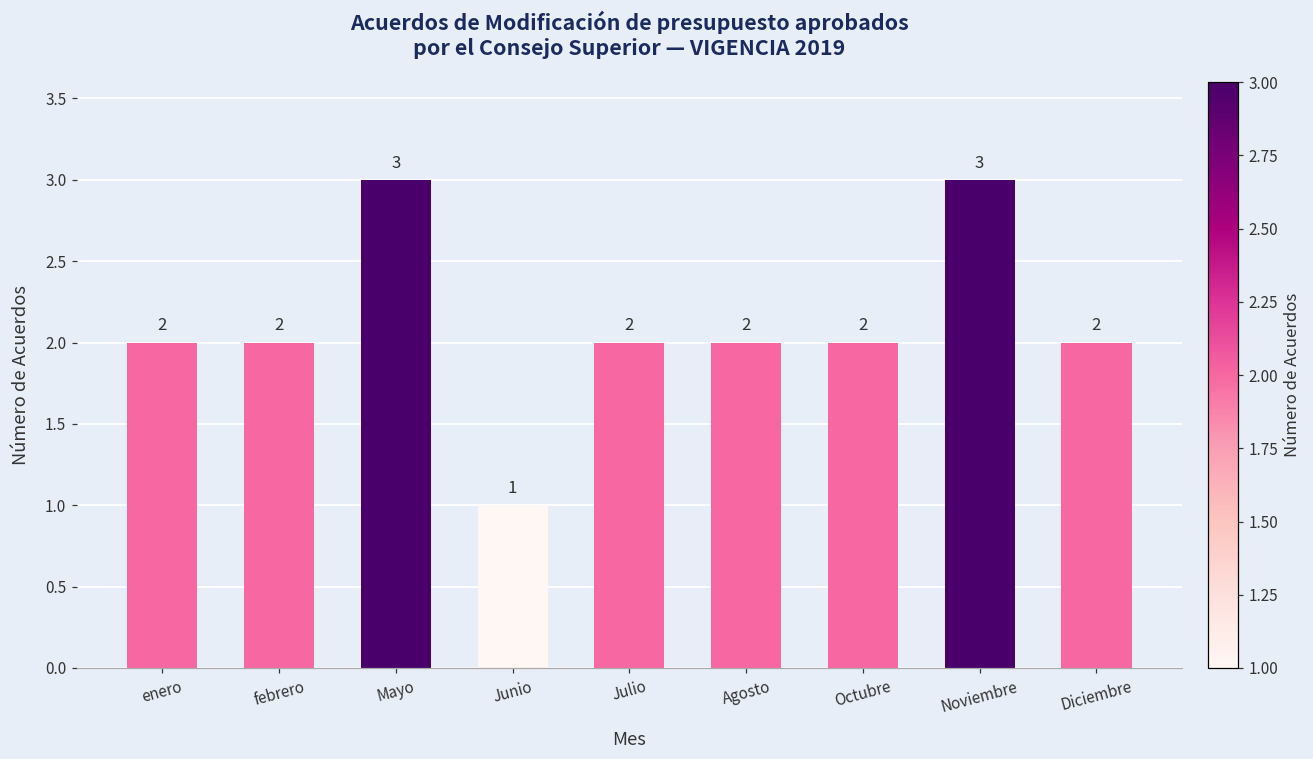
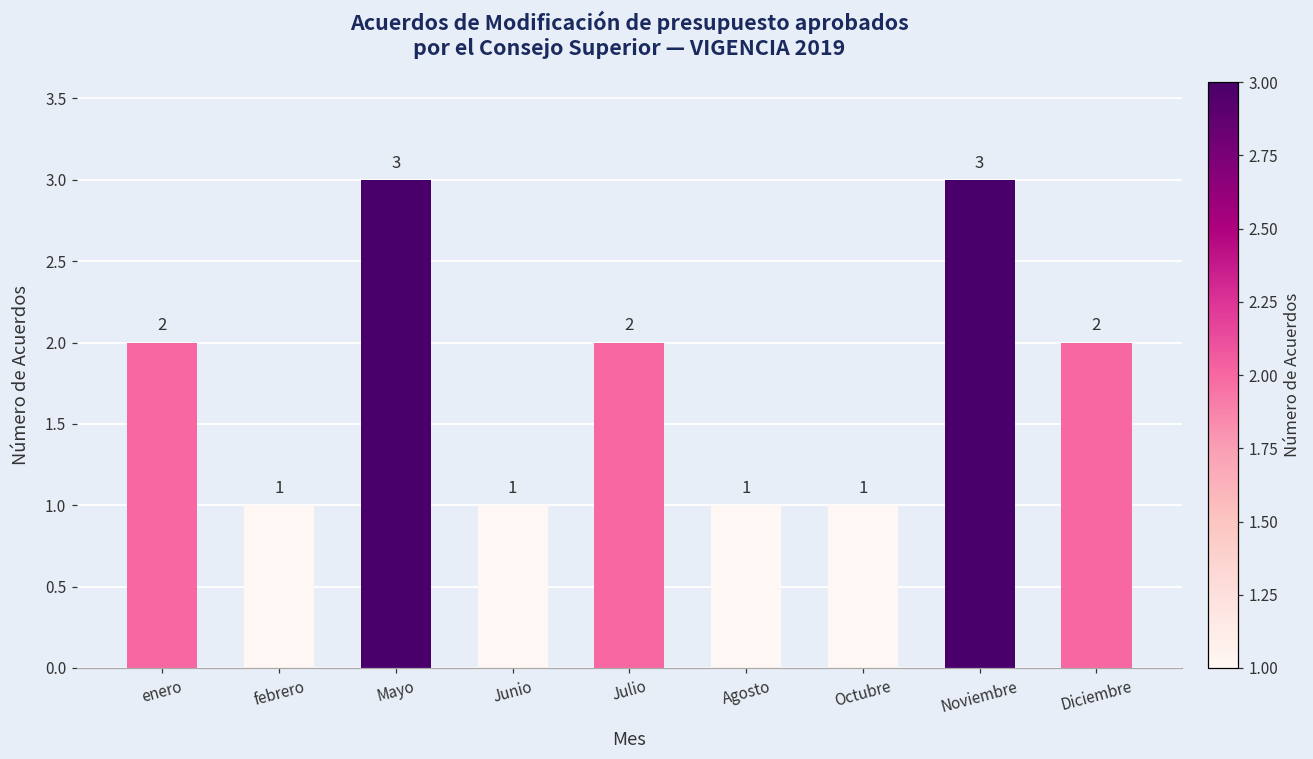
febrero: 2 -> 1
Agosto: 2 -> 1
Octubre: 2 -> 1
